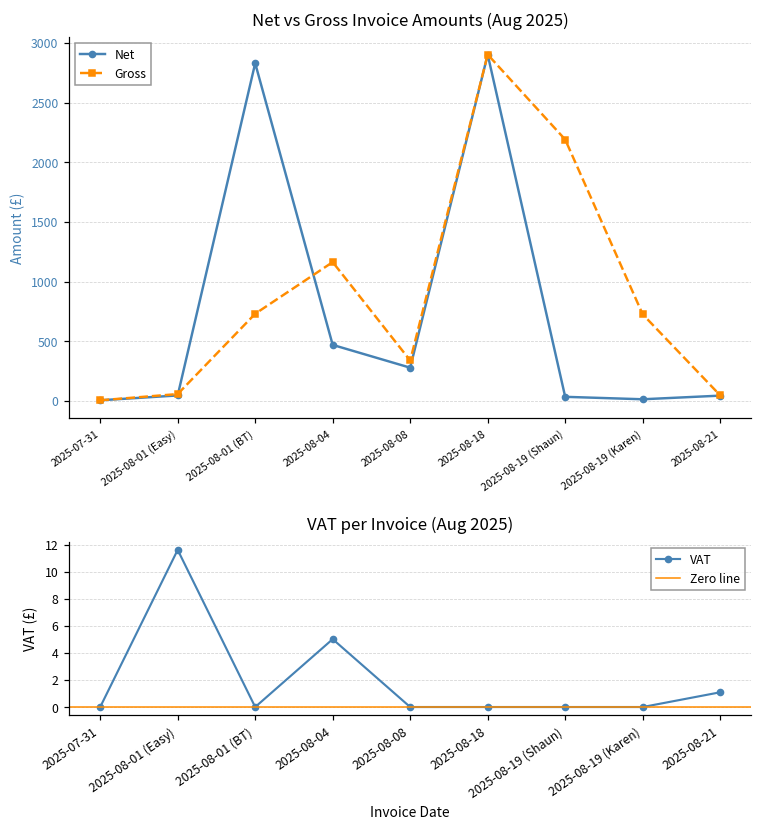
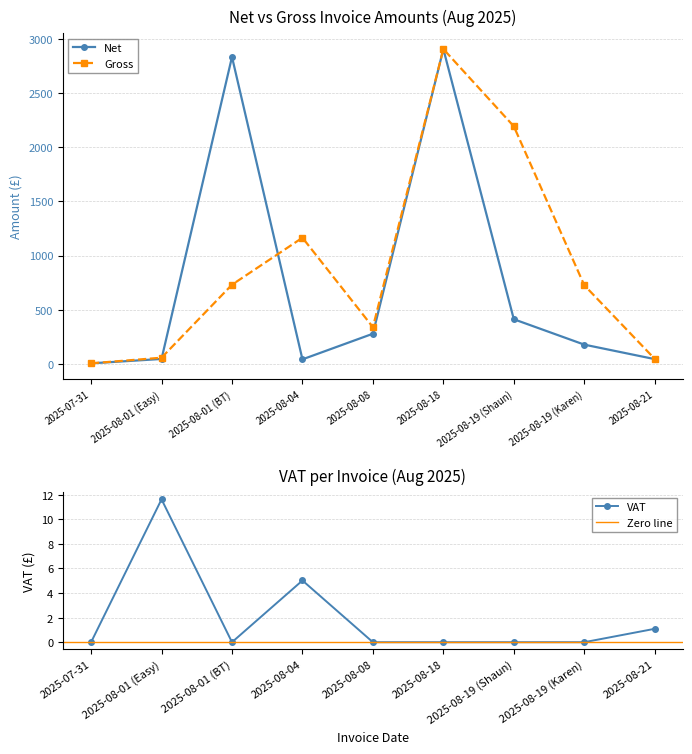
Net vs Gross Invoice Amounts (Aug 2025), Net, 2025-08-04: 470 -> 40
Net vs Gross Invoice Amounts (Aug 2025), Net, 2025-08-19 (Shaun): 40 -> 410
Net vs Gross Invoice Amounts (Aug 2025), Net, 2025-08-19 (Karen): 10 -> 180
